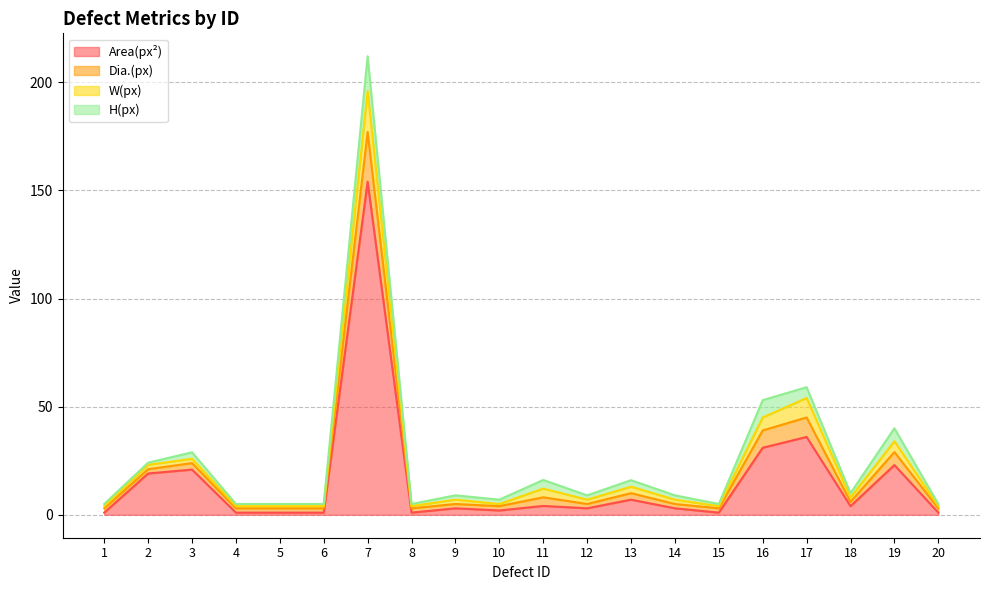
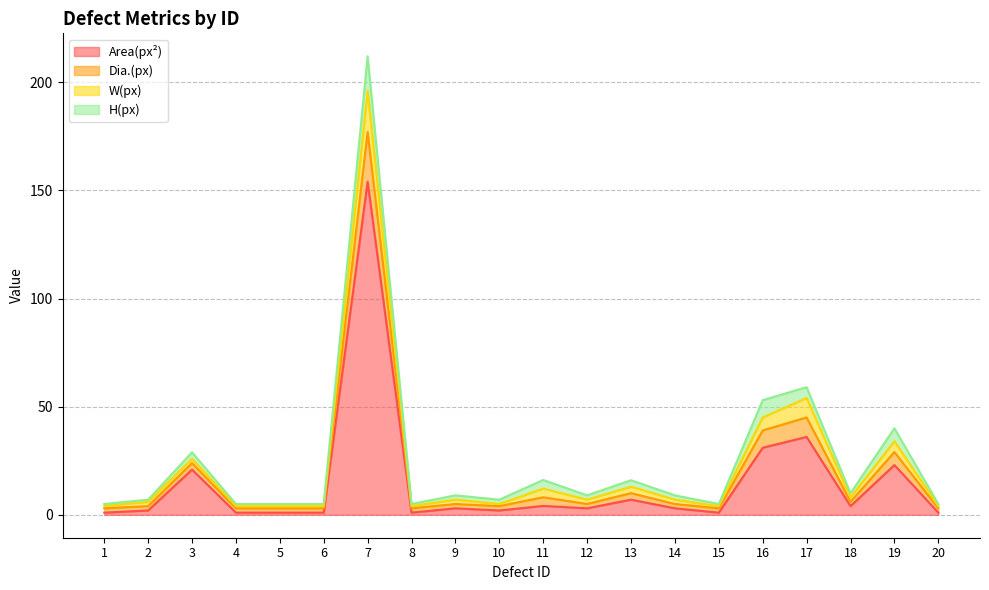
Area(px²), 2: 19 -> 2
